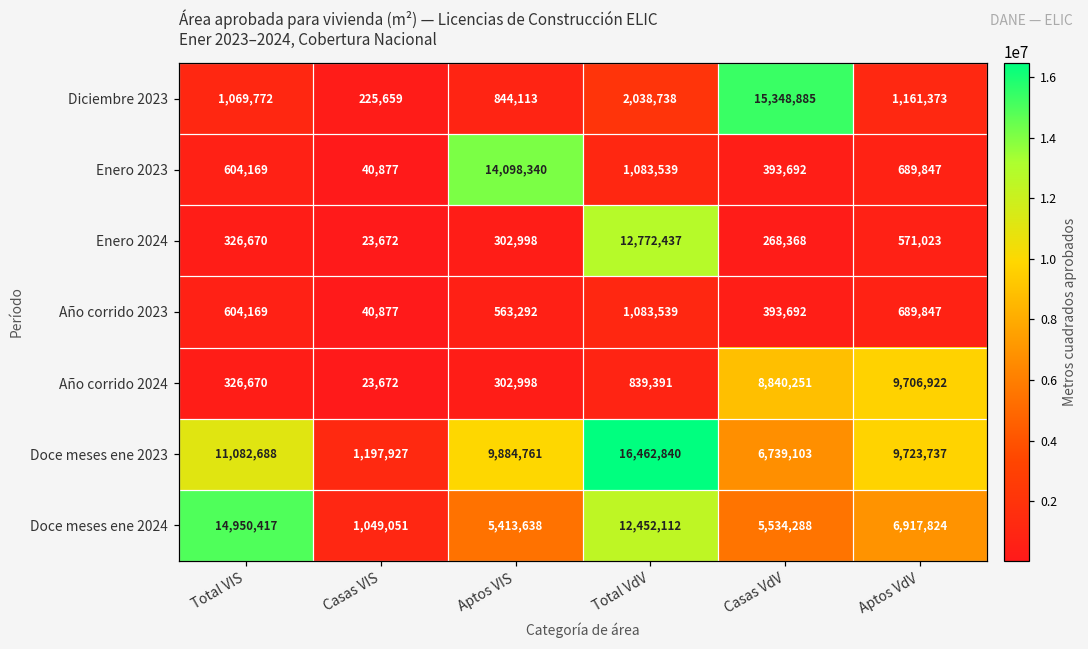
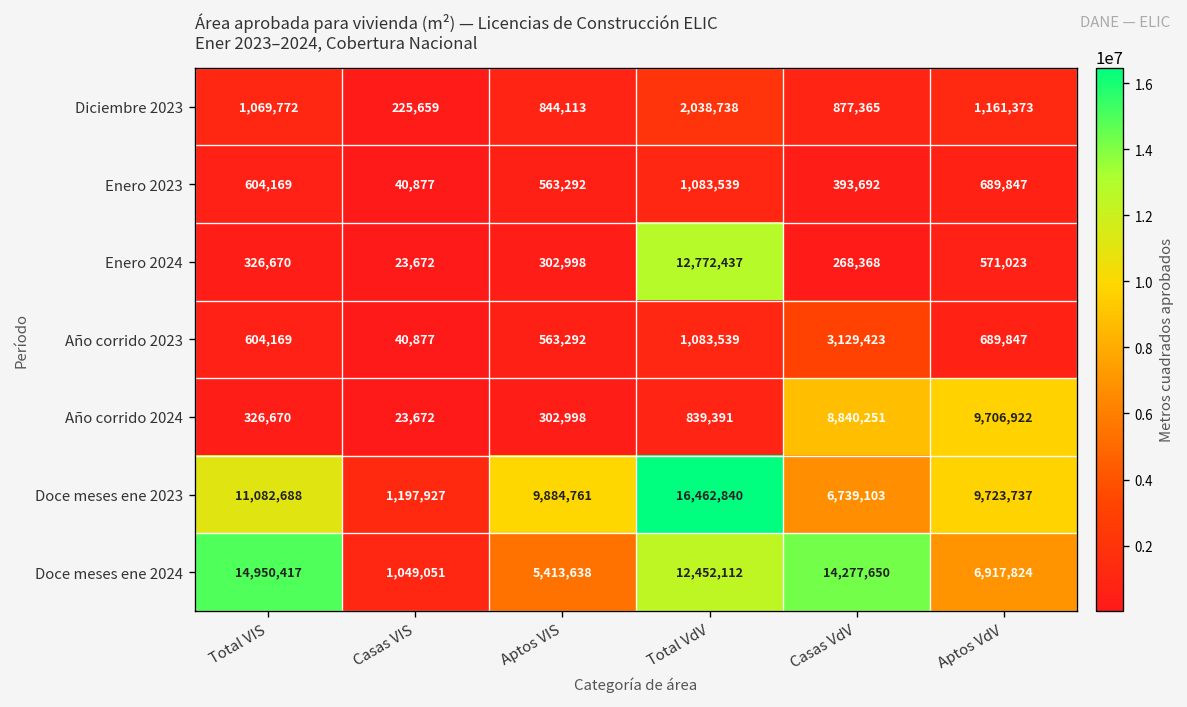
Diciembre 2023, Casas VdV: 15,348,885 -> 877,365
Enero 2023, Aptos VIS: 14,098,340 -> 563,292
Año corrido 2023, Casas VdV: 393,692 -> 3,129,423
Doce meses ene 2024, Casas VdV: 5,534,288 -> 14,277,650
